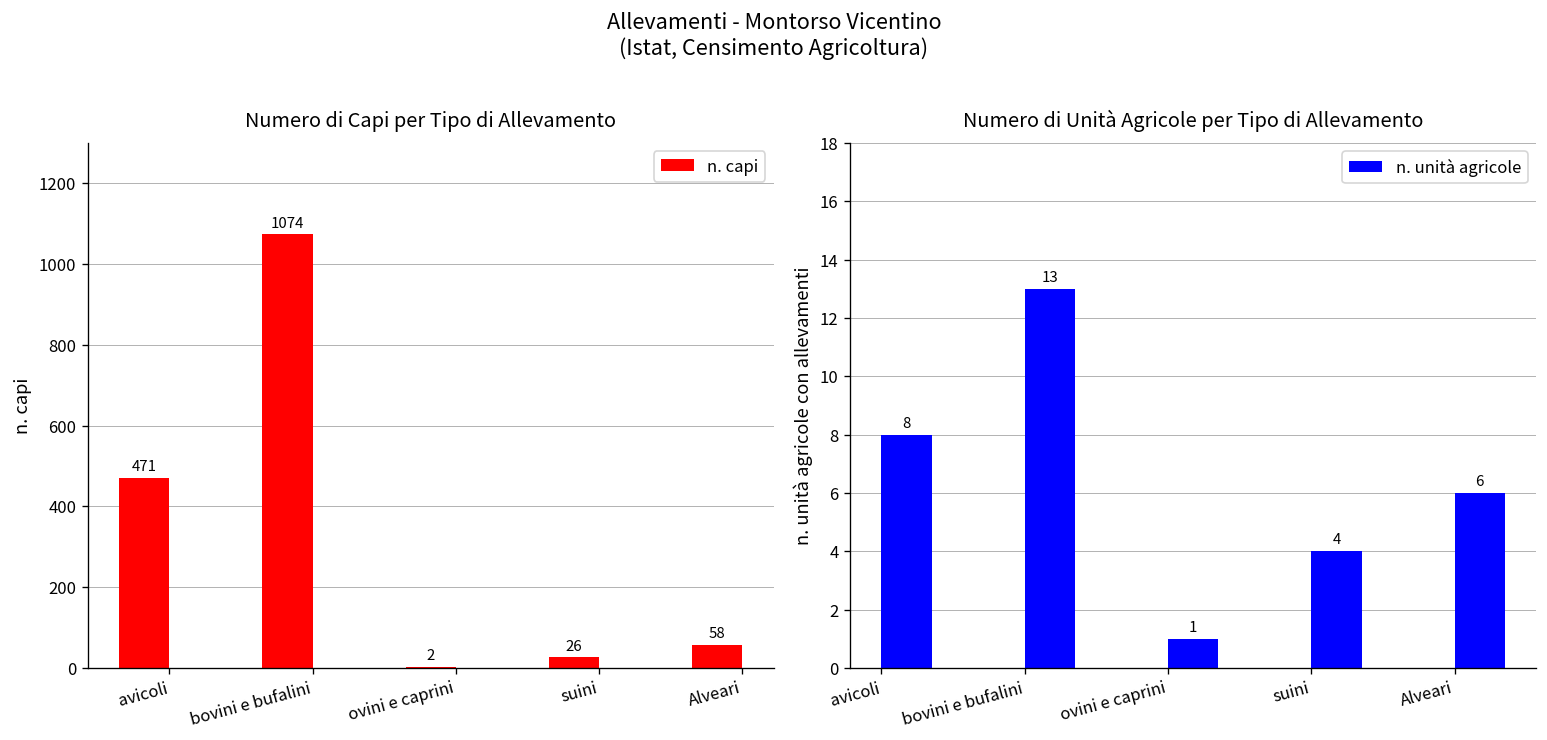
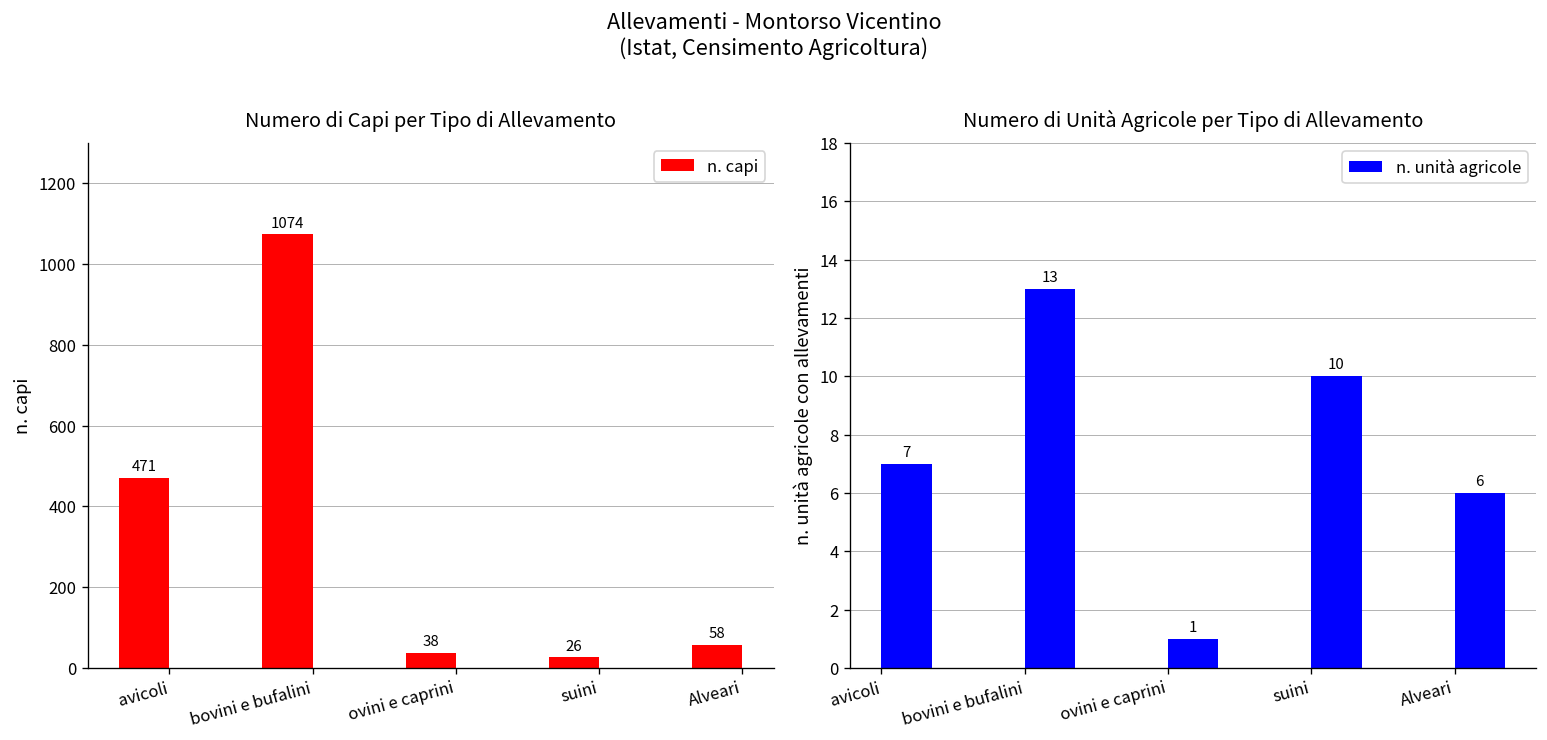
Numero di Capi per Tipo di Allevamento, ovini e caprini: 2 -> 38
Numero di Unità Agricole per Tipo di Allevamento, avicoli: 8 -> 7
Numero di Unità Agricole per Tipo di Allevamento, suini: 4 -> 10
